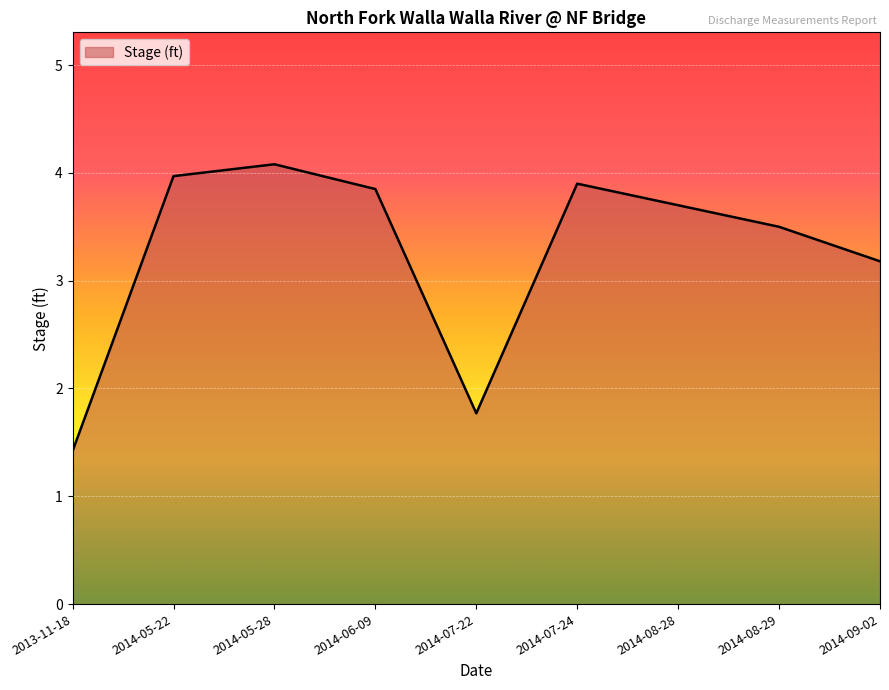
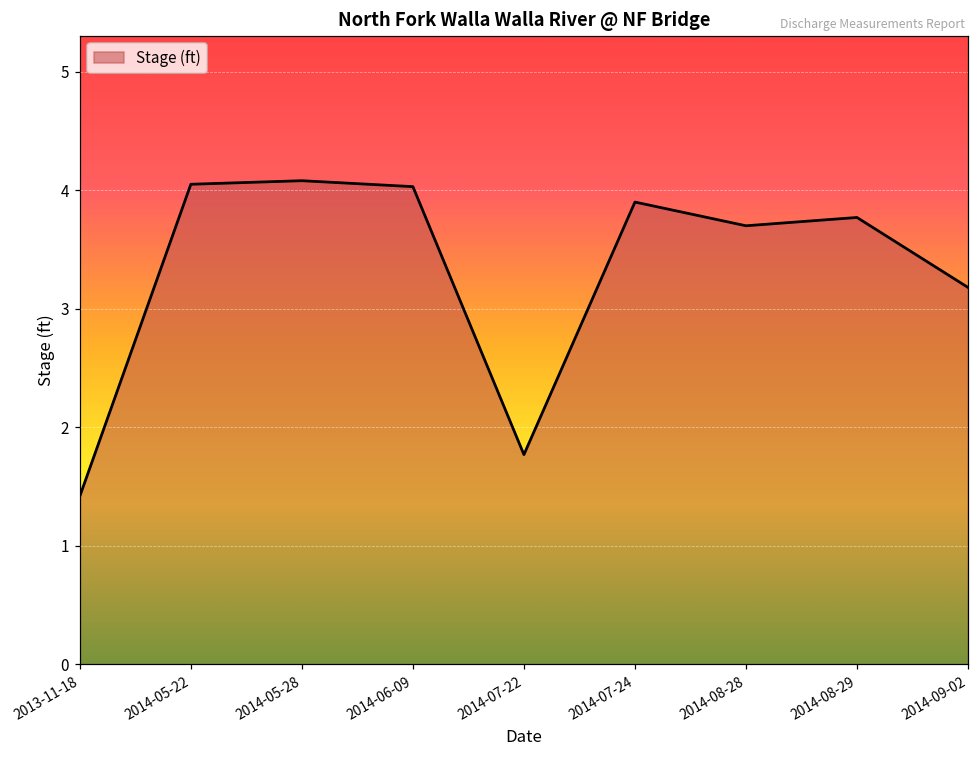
2014-05-22: 3.97 -> 4.05
2014-06-09: 3.85 -> 4.03
2014-08-29: 3.50 -> 3.77
